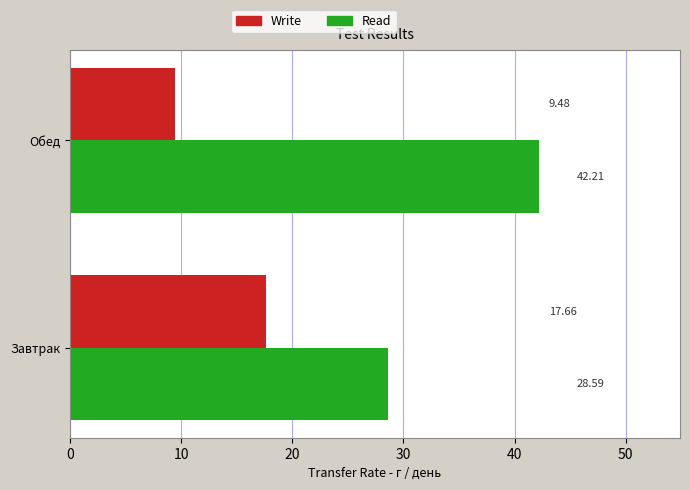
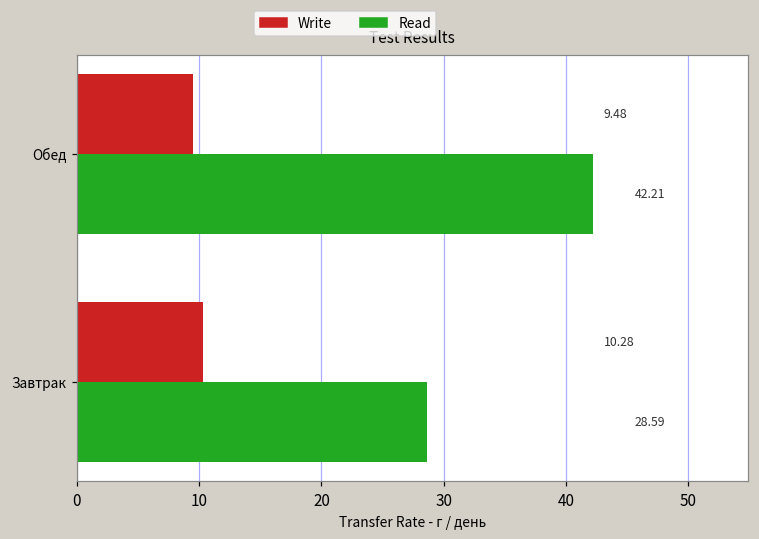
Write, Завтрак: 17.66 -> 10.28
